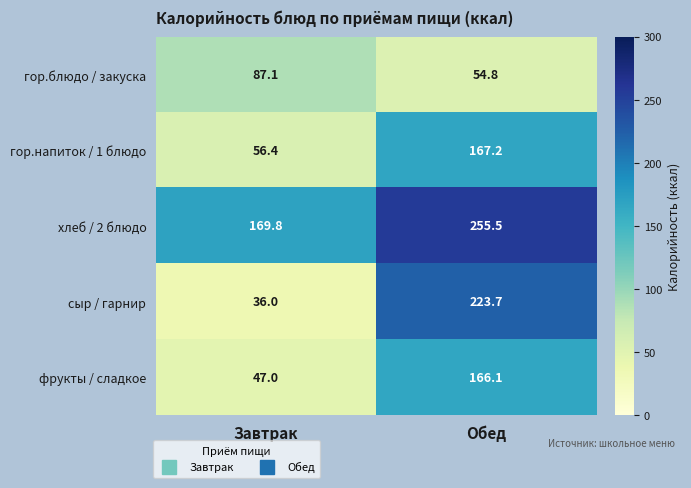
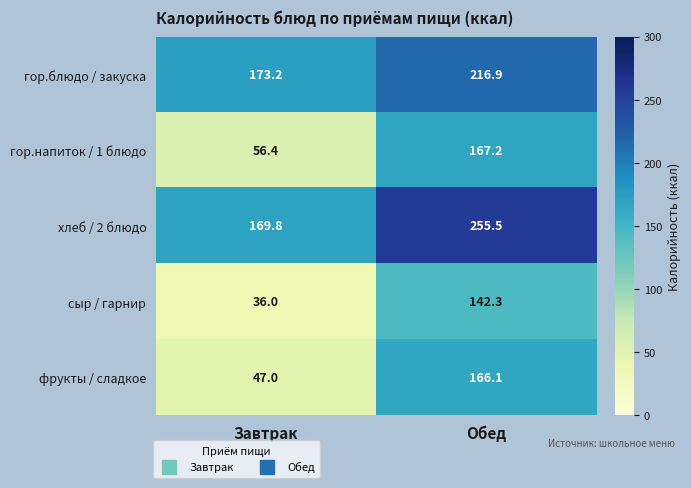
гор.блюдо / закуска, Завтрак: 87.1 -> 173.2
гор.блюдо / закуска, Обед: 54.8 -> 216.9
сыр / гарнир, Обед: 223.7 -> 142.3
